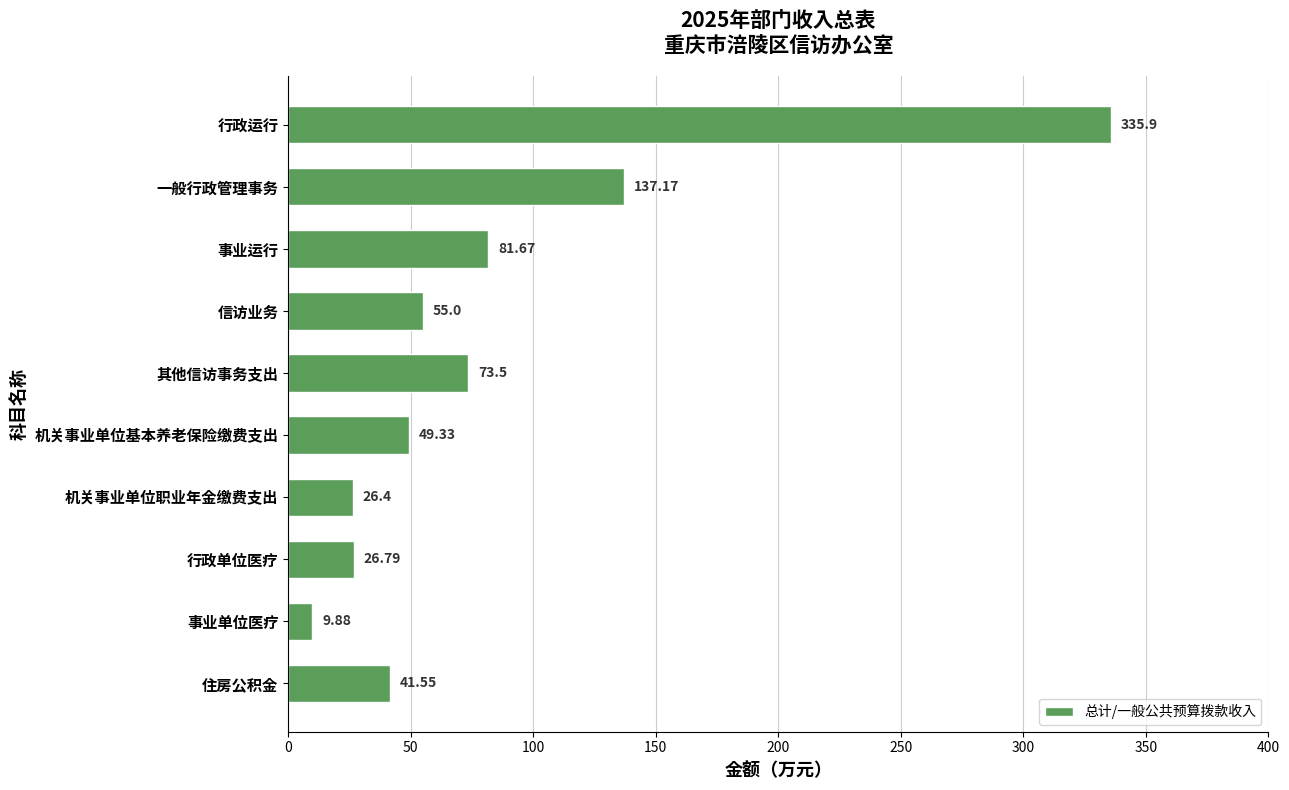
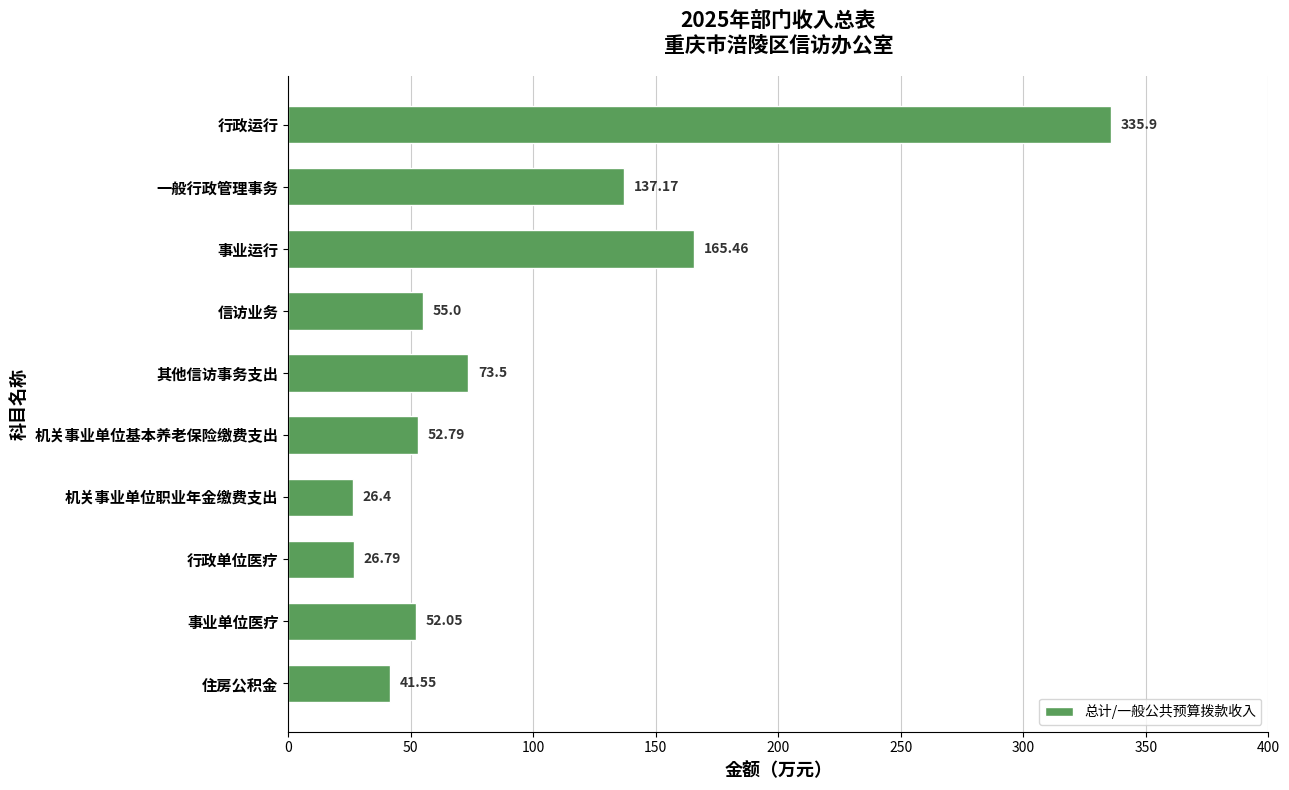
事业运行: 81.67 -> 165.46
机关事业单位基本养老保险缴费支出: 49.33 -> 52.79
事业单位医疗: 9.88 -> 52.05
